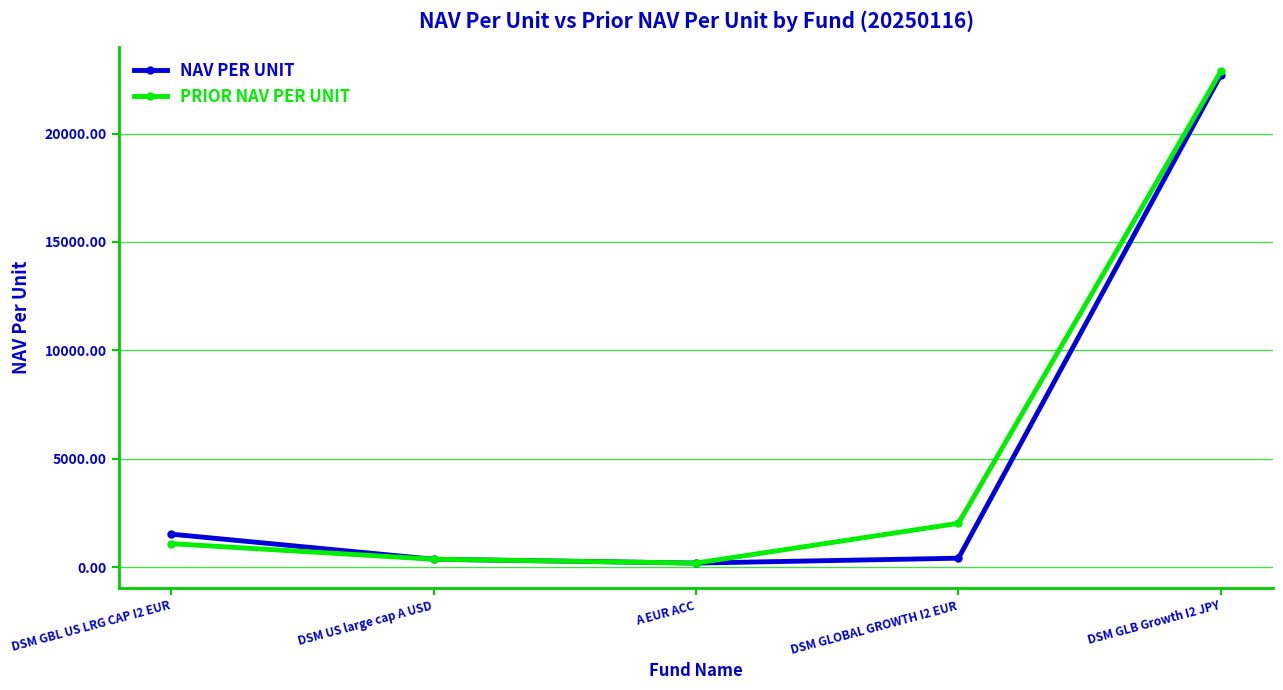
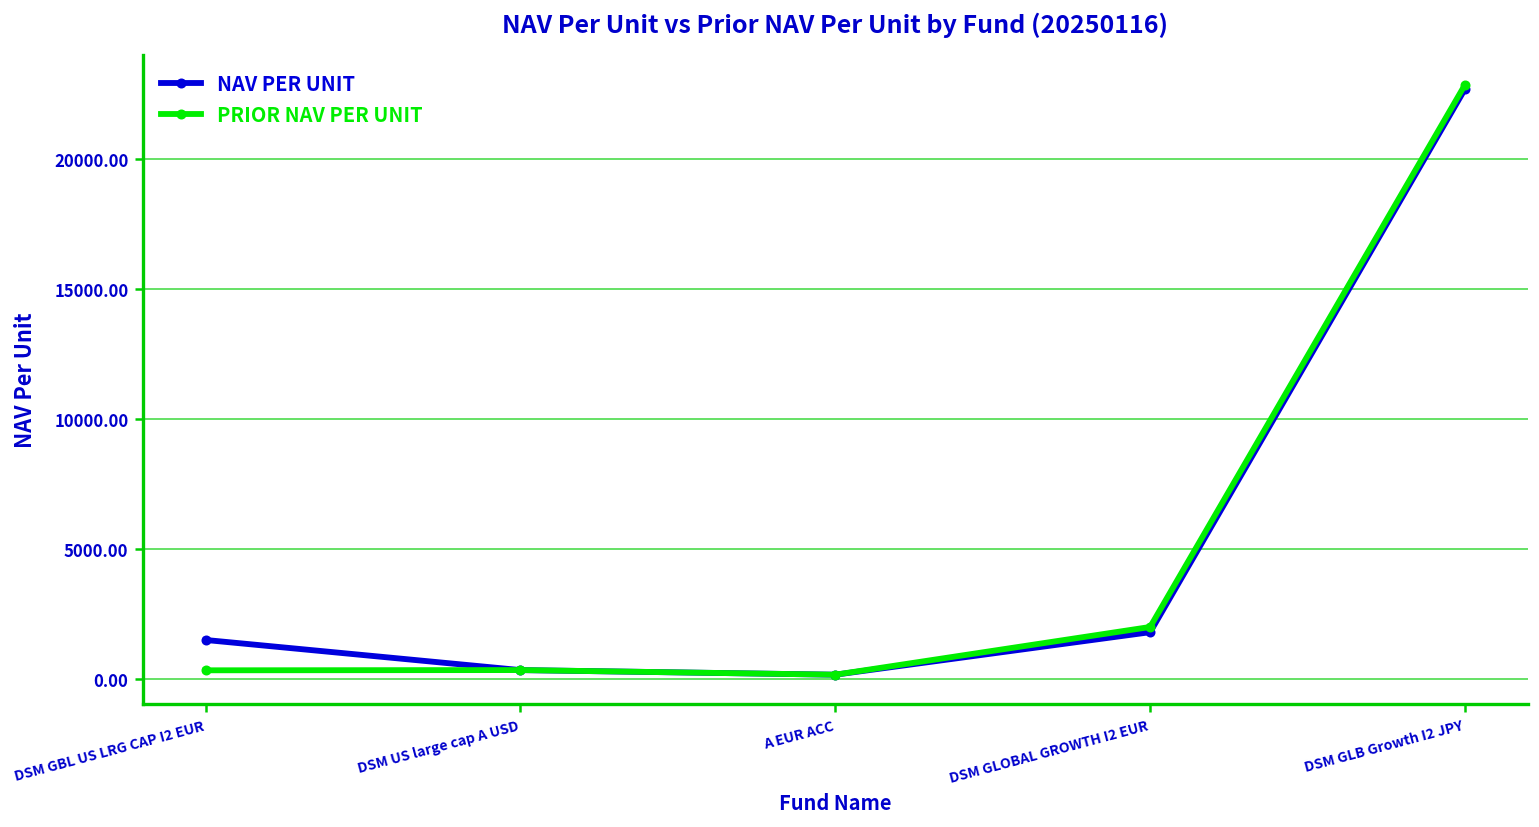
PRIOR NAV PER UNIT, DSM GBL US LRG CAP I2 EUR: 1100 -> 400
NAV PER UNIT, DSM GLOBAL GROWTH I2 EUR: 400 -> 1800
